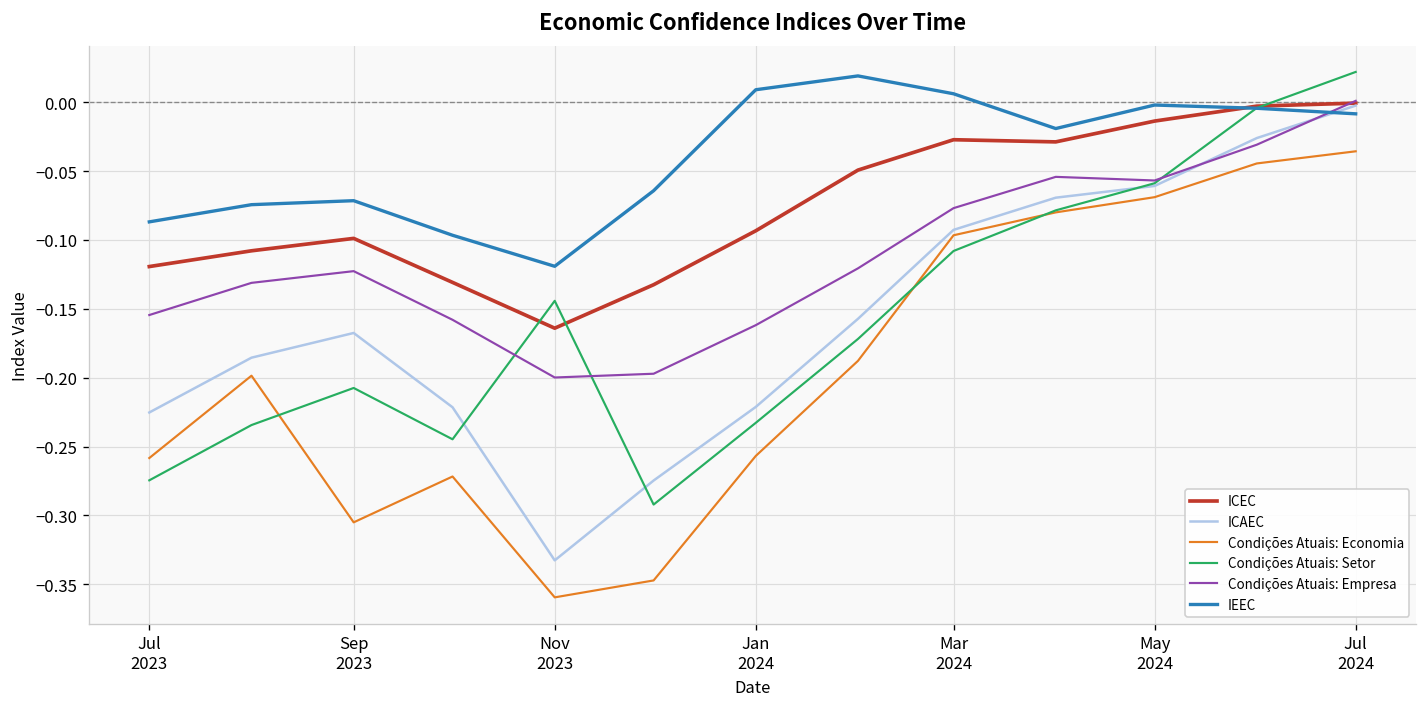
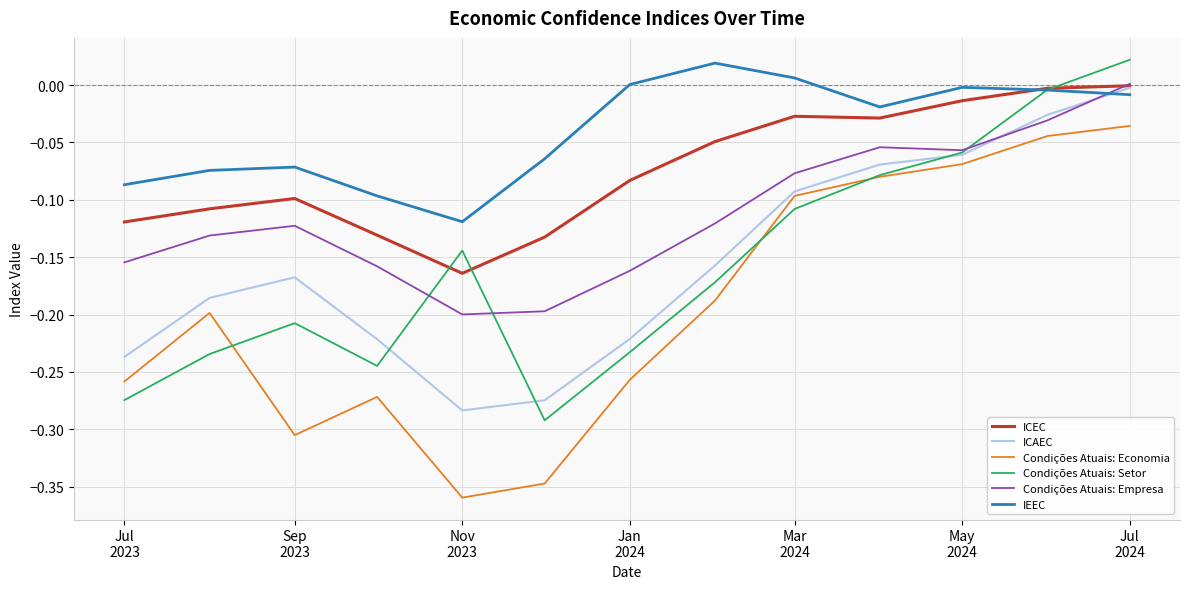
ICAEC, Jul 2023: -0.225 -> -0.237
ICAEC, Nov 2023: -0.333 -> -0.284
ICEC, Jan 2024: -0.093 -> -0.083
IEEC, Jan 2024: 0.009 -> 0.000
